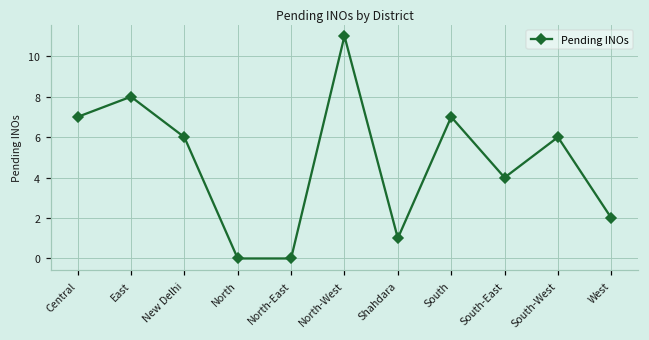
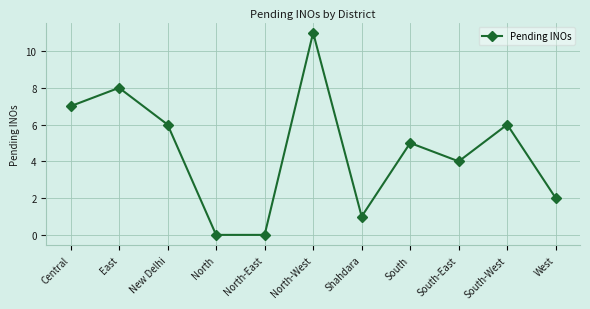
South: 7 -> 5
